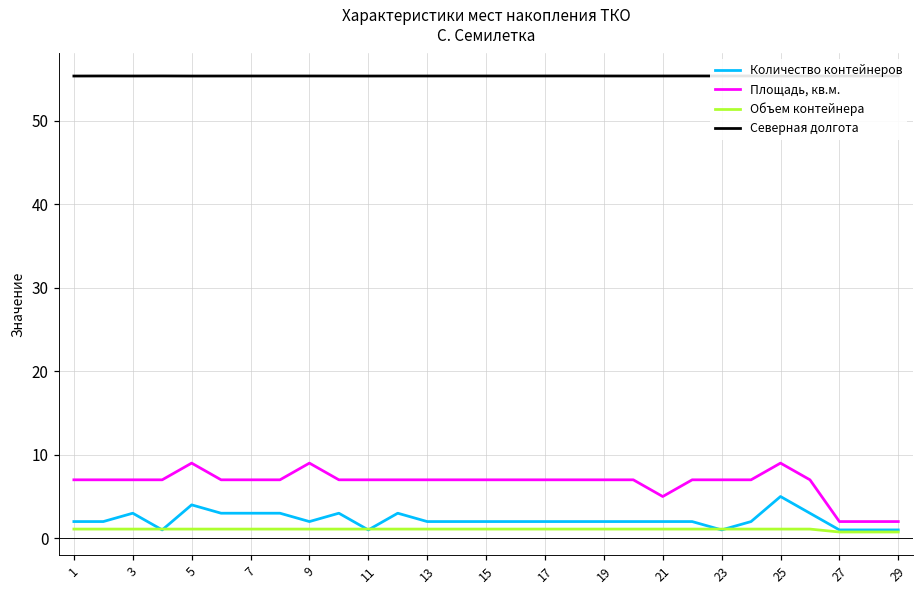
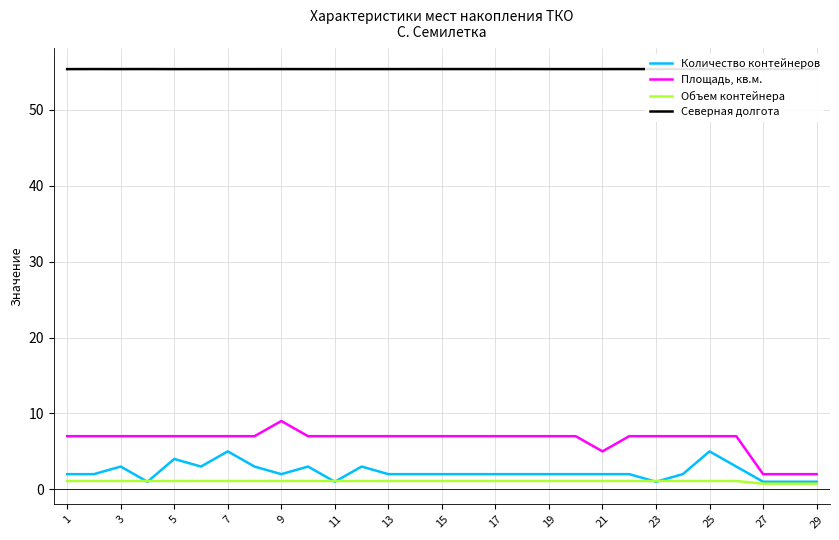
Площадь, кв.м., 5: 9 -> 7
Количество контейнеров, 7: 3 -> 5
Площадь, кв.м., 25: 9 -> 7
